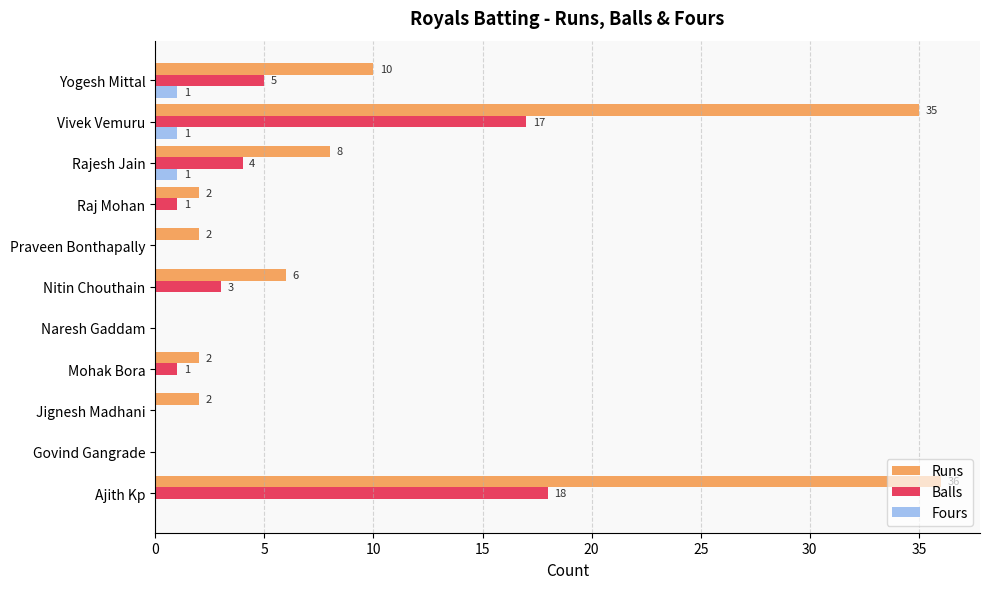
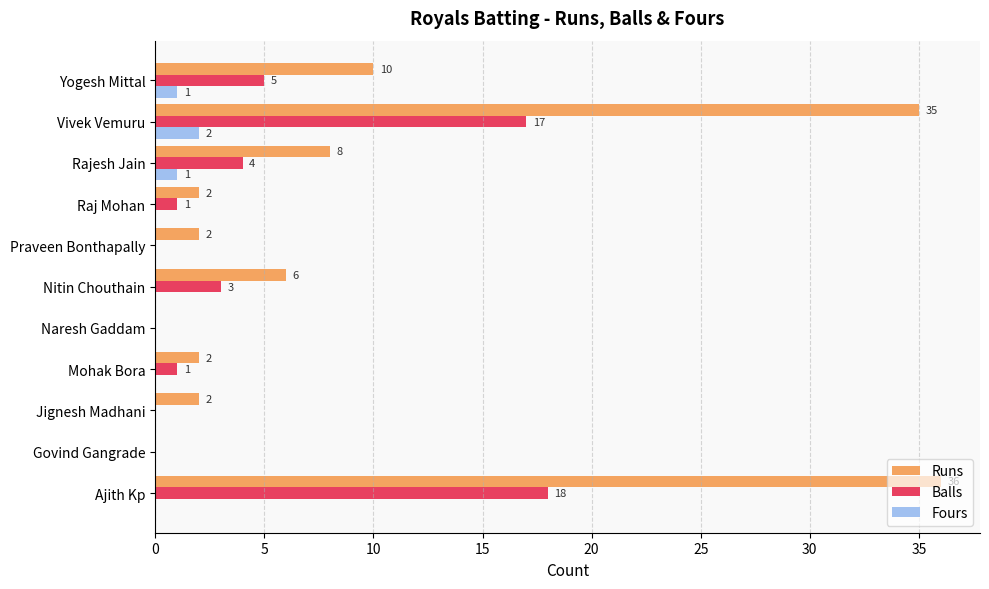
Fours, Vivek Vemuru: 1 -> 2
